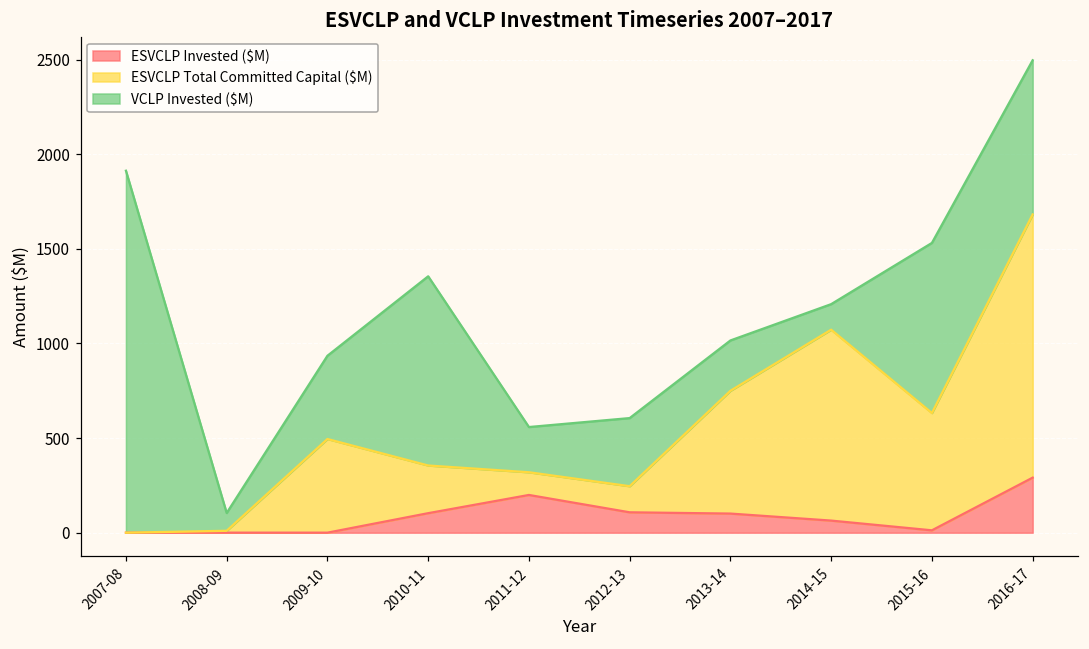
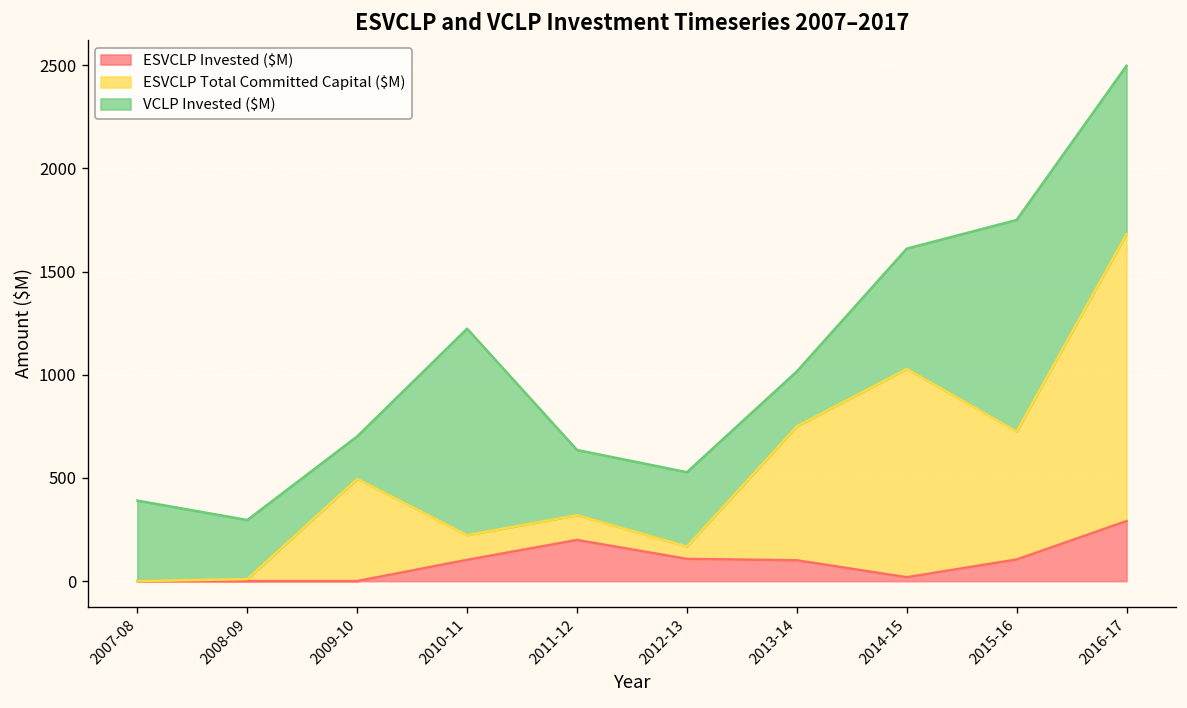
VCLP Invested ($M), 2007-08: 1910 -> 390
VCLP Invested ($M), 2008-09: 90 -> 290
VCLP Invested ($M), 2009-10: 440 -> 210
ESVCLP Total Committed Capital ($M), 2010-11: 250 -> 120
VCLP Invested ($M), 2011-12: 240 -> 320
ESVCLP Total Committed Capital ($M), 2012-13: 140 -> 60
ESVCLP Invested ($M), 2014-15: 60 -> 20
VCLP Invested ($M), 2014-15: 140 -> 580
ESVCLP Invested ($M), 2015-16: 10 -> 100
VCLP Invested ($M), 2015-16: 900 -> 1030
